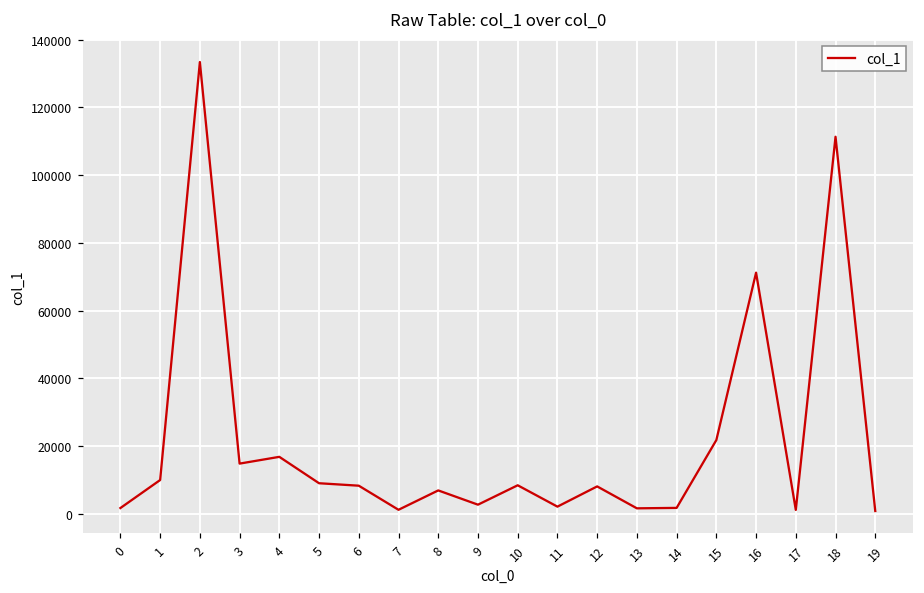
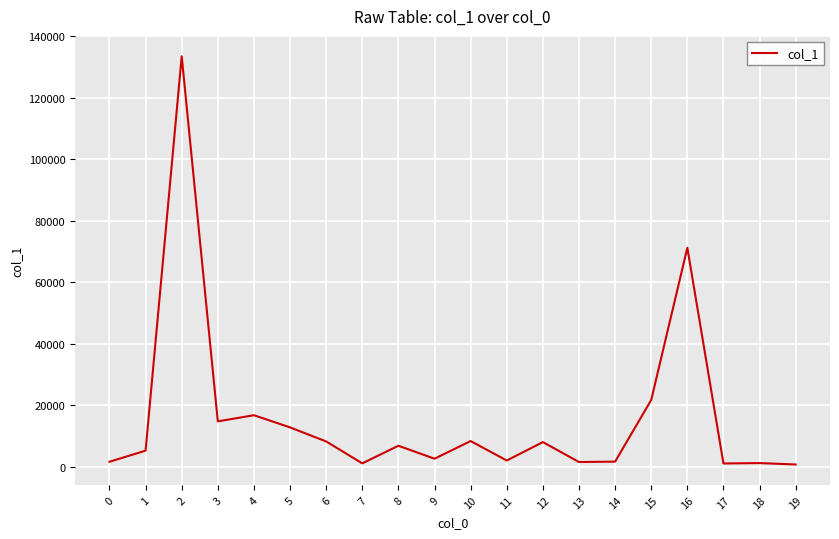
1: 10000 -> 5000
5: 9000 -> 13000
18: 111000 -> 1000
